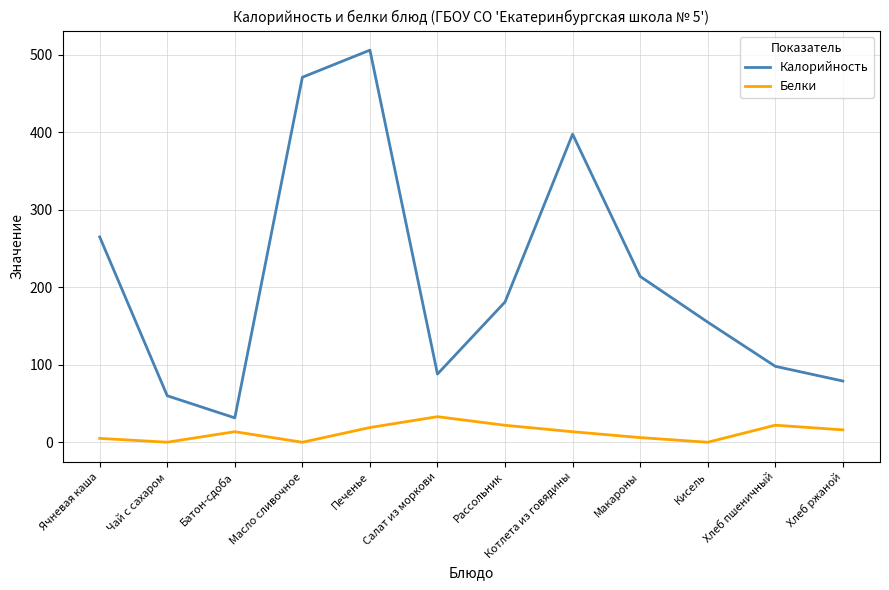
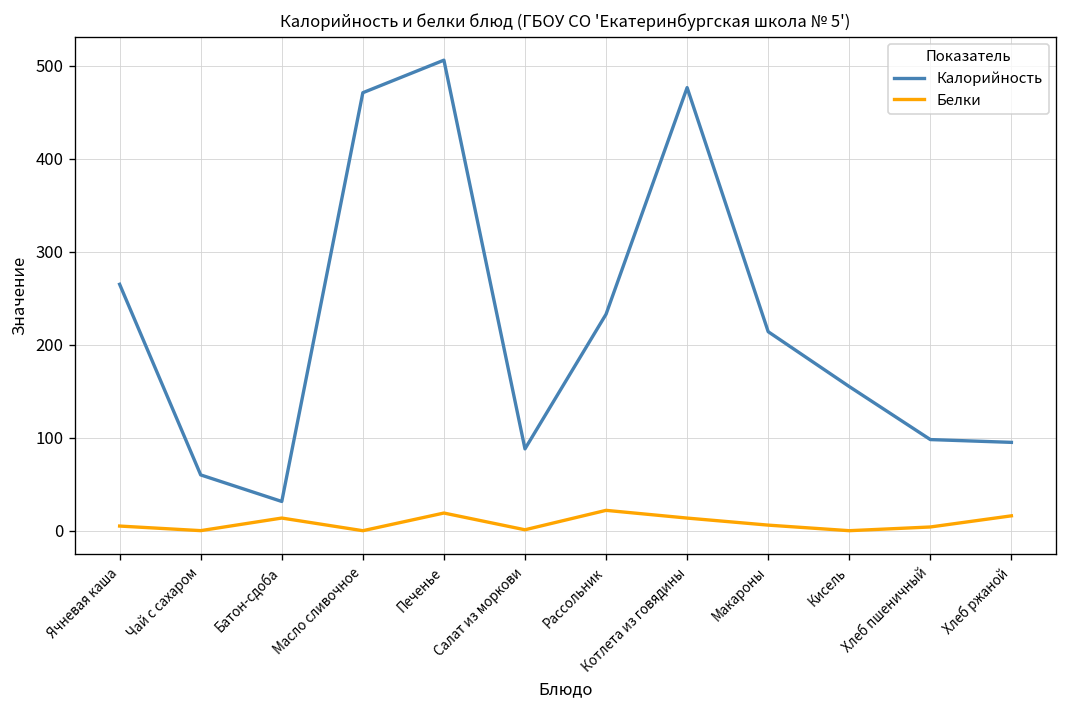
Белки, Салат из моркови: 30 -> 0
Калорийность, Рассольник: 180 -> 230
Калорийность, Котлета из говядины: 400 -> 480
Белки, Хлеб пшеничный: 20 -> 0
Калорийность, Хлеб ржаной: 80 -> 100
